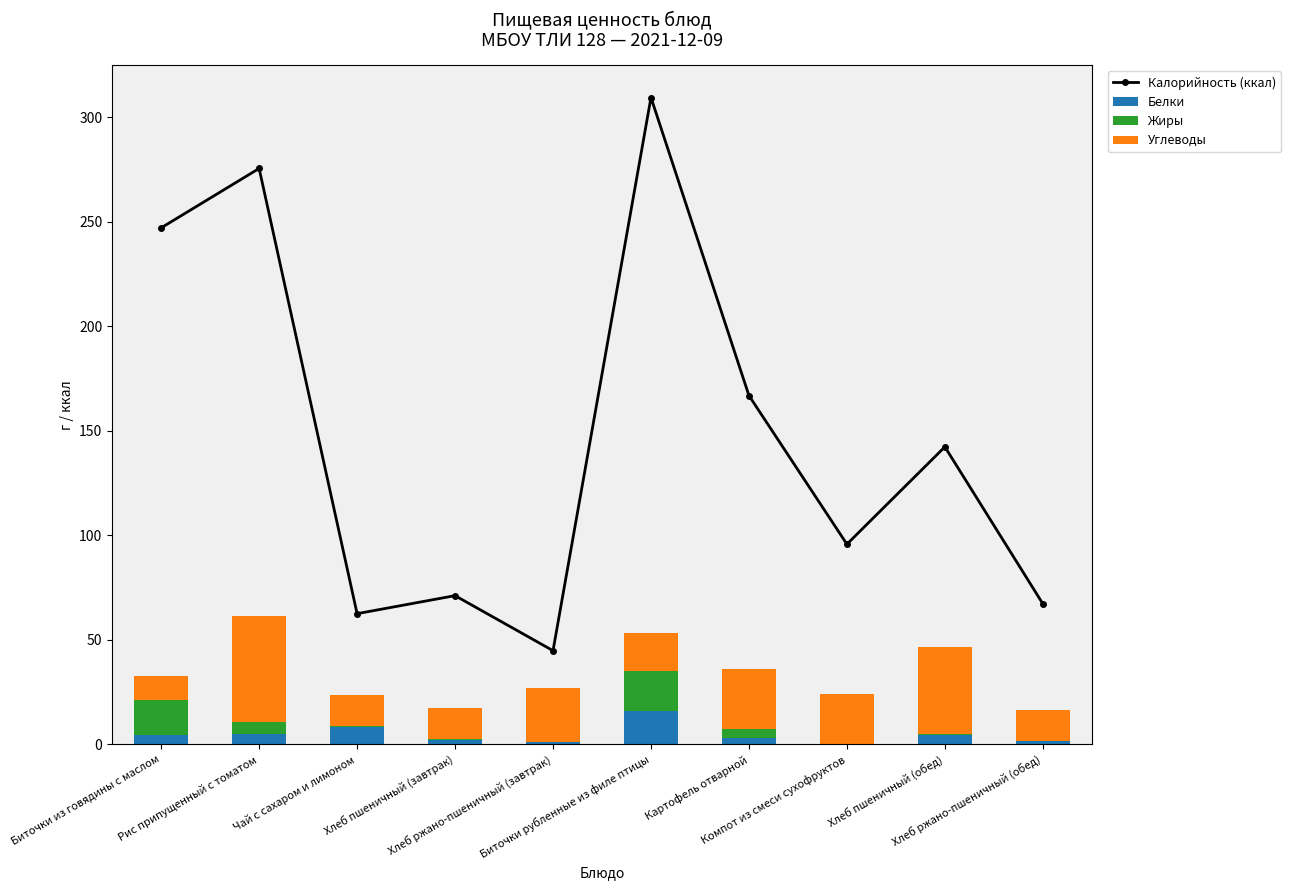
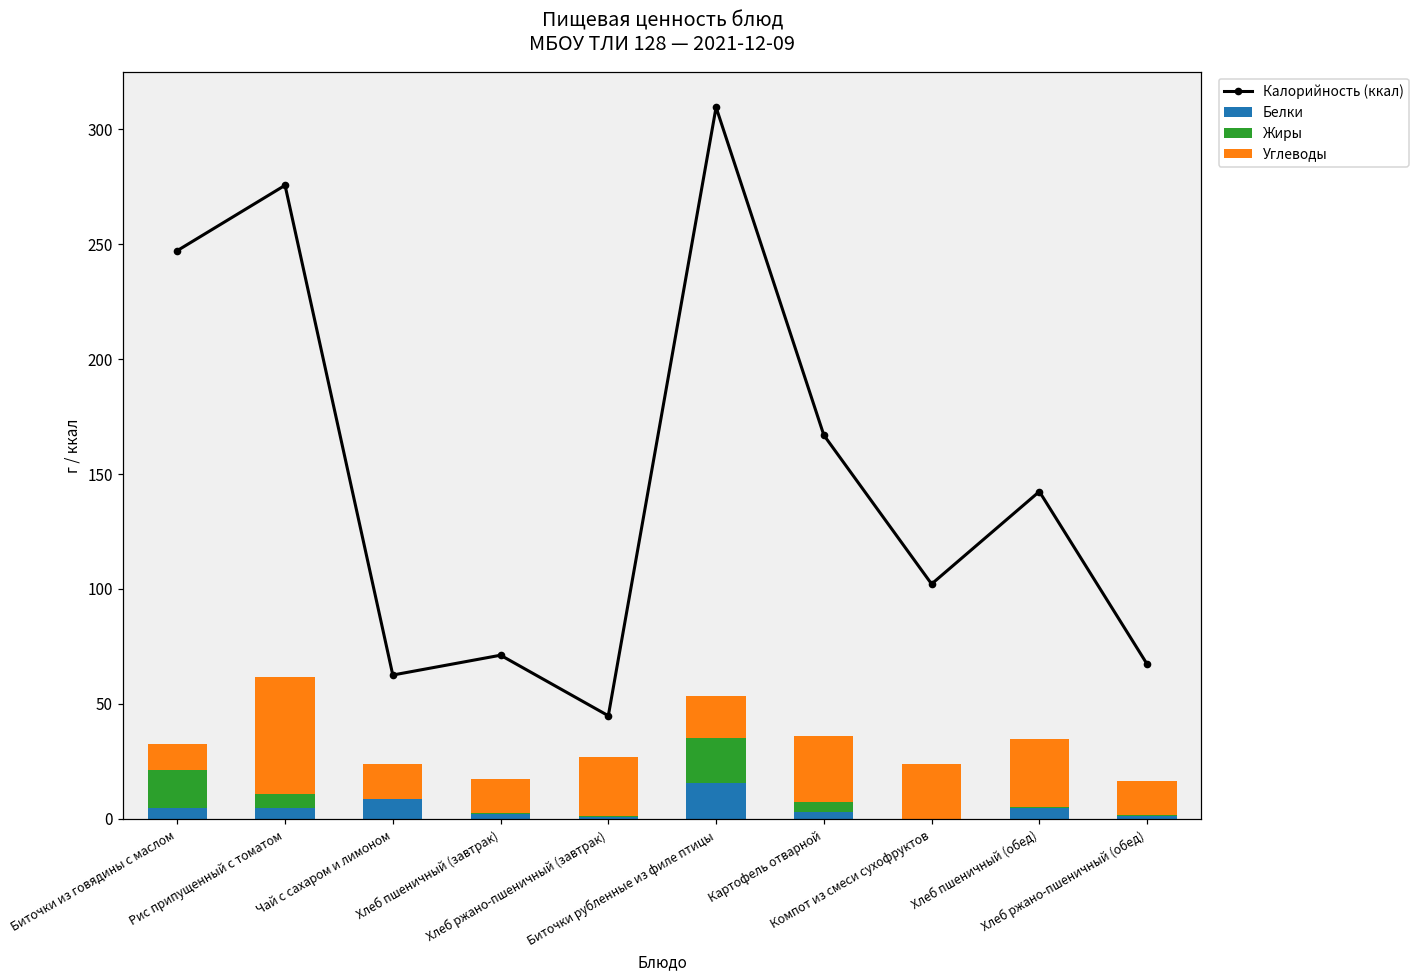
Калорийность (ккал), Компот из смеси сухофруктов: 96 -> 102
Углеводы, Хлеб пшеничный (обед): 42 -> 30
